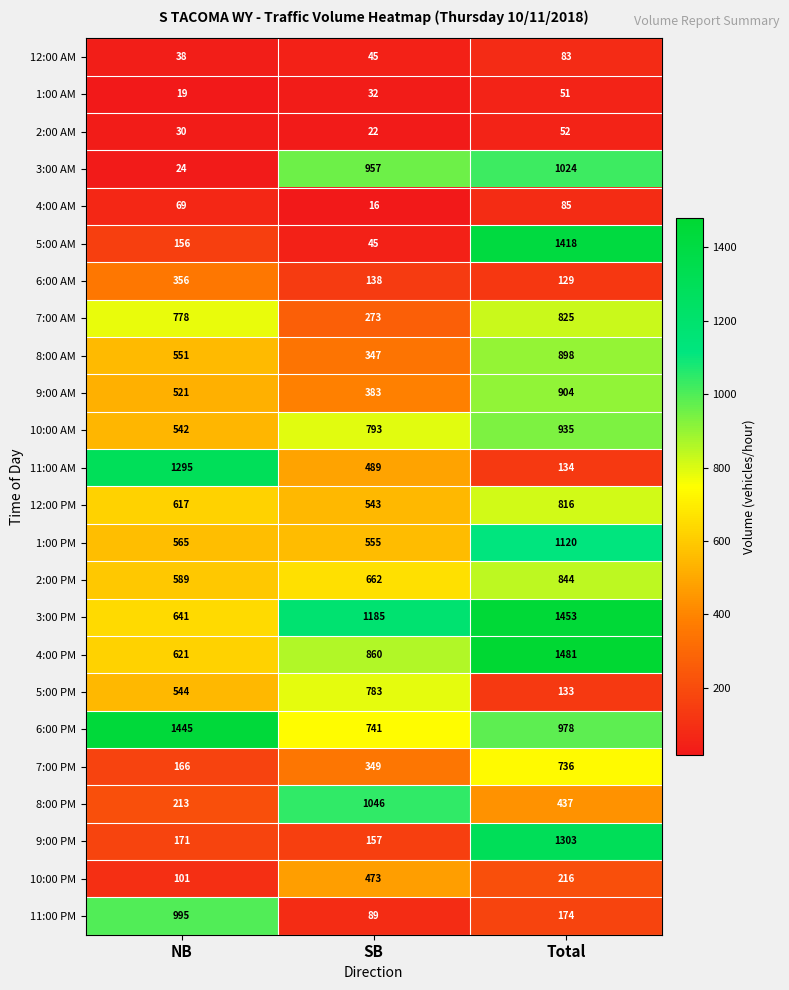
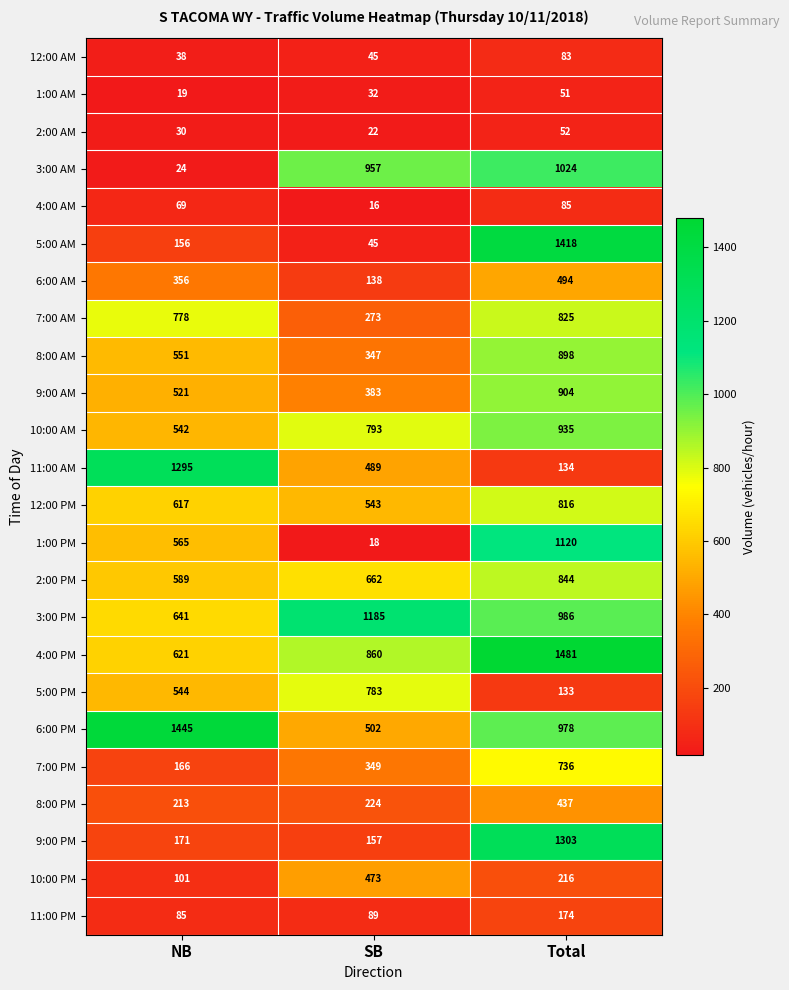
6:00 AM, Total: 129 -> 494
1:00 PM, SB: 555 -> 18
3:00 PM, Total: 1453 -> 986
6:00 PM, SB: 741 -> 502
8:00 PM, SB: 1046 -> 224
11:00 PM, NB: 995 -> 85
